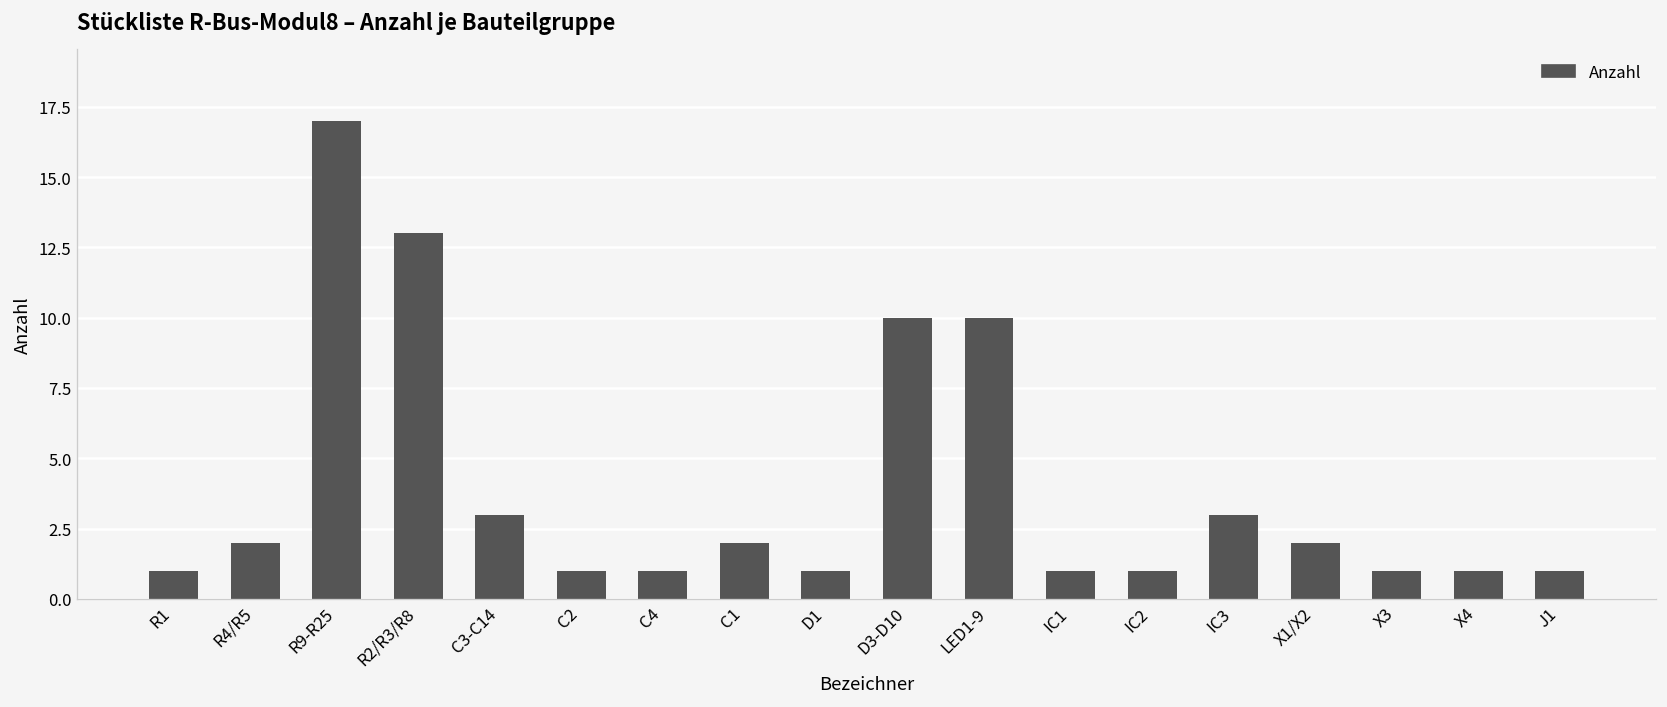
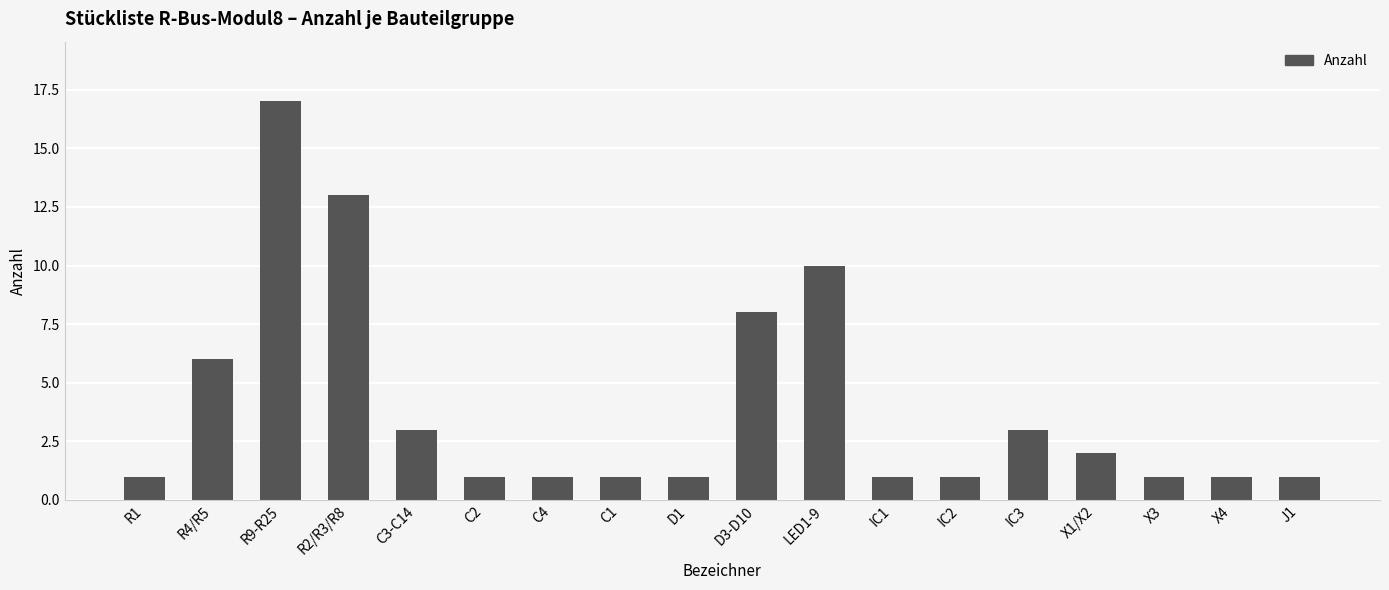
R4/R5: 2 -> 6
C1: 2 -> 1
D3-D10: 10 -> 8
